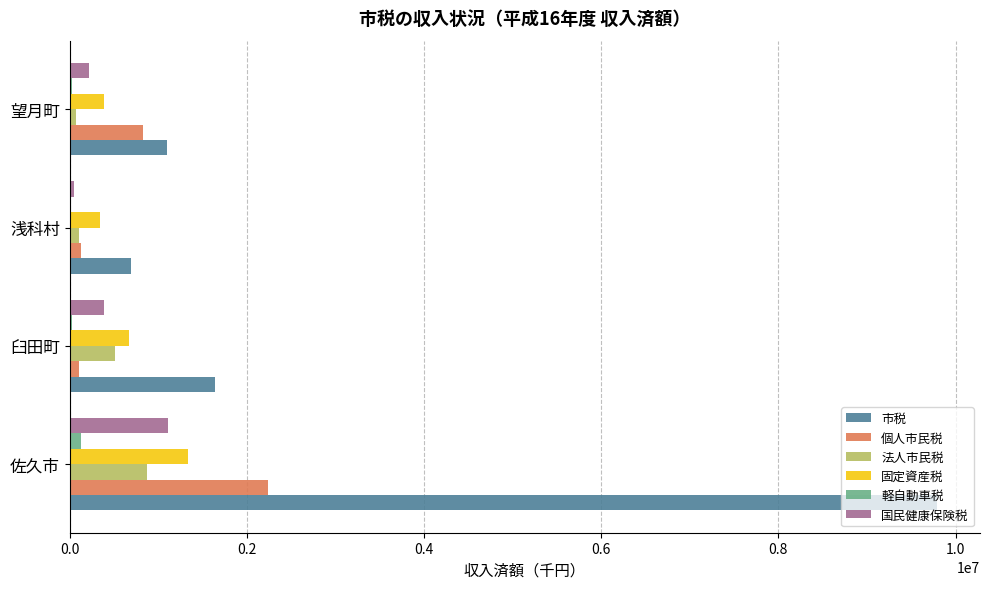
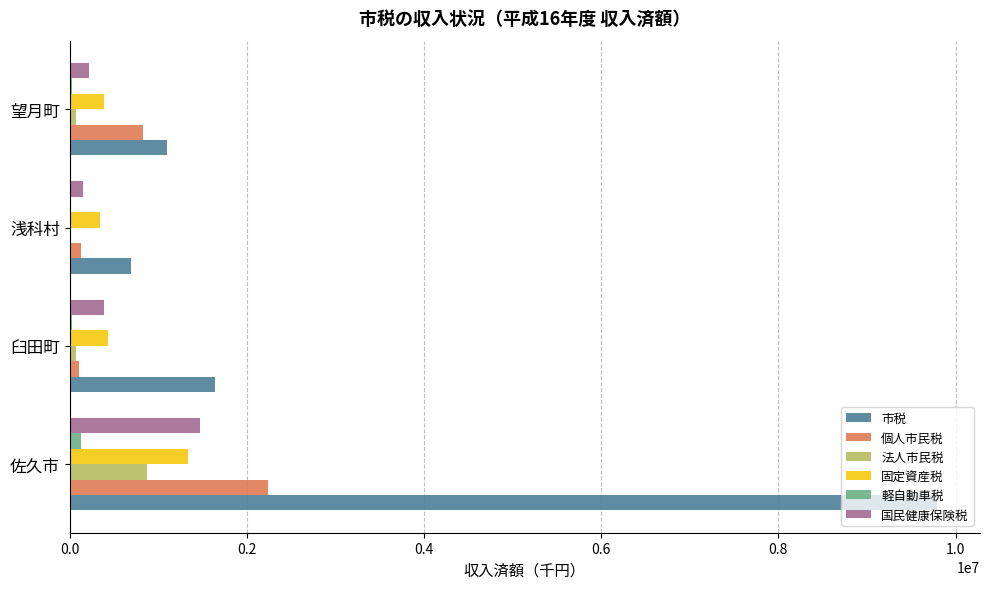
国民健康保険税, 浅科村: 50000 -> 150000
法人市民税, 浅科村: 100000 -> 0
固定資産税, 臼田町: 700000 -> 400000
法人市民税, 臼田町: 500000 -> 100000
国民健康保険税, 佐久市: 1100000 -> 1500000
